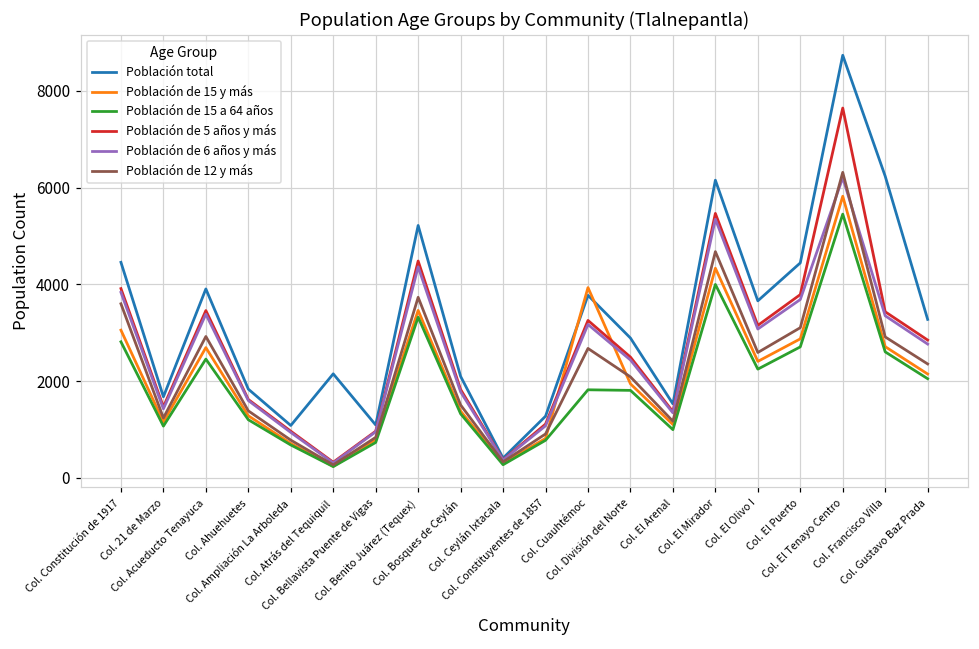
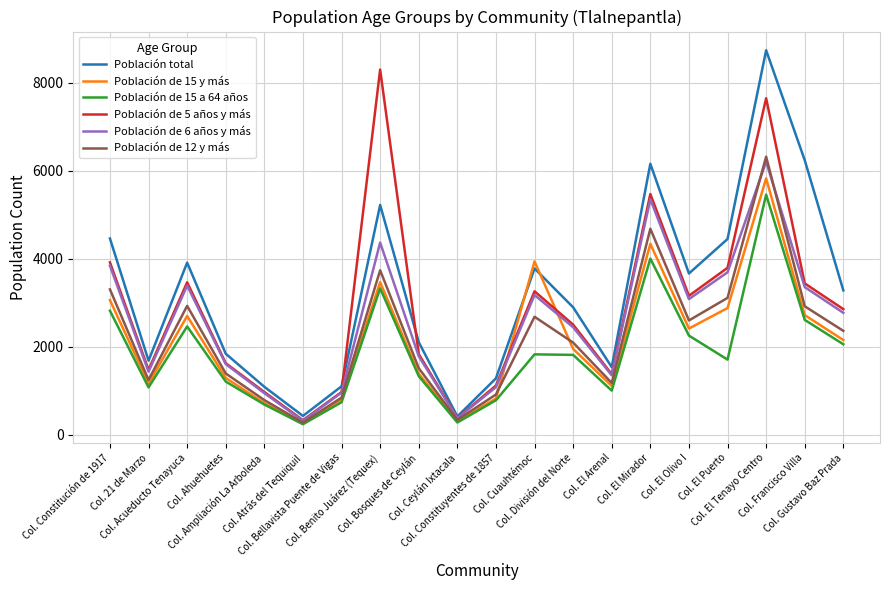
Población de 12 y más, Col. Constitución de 1917: 3600 -> 3300
Población total, Col. Atrás del Tequiquil: 2200 -> 400
Población de 5 años y más, Col. Benito Juárez (Tequex): 4500 -> 8300
Población de 15 a 64 años, Col. El Puerto: 2700 -> 1700
